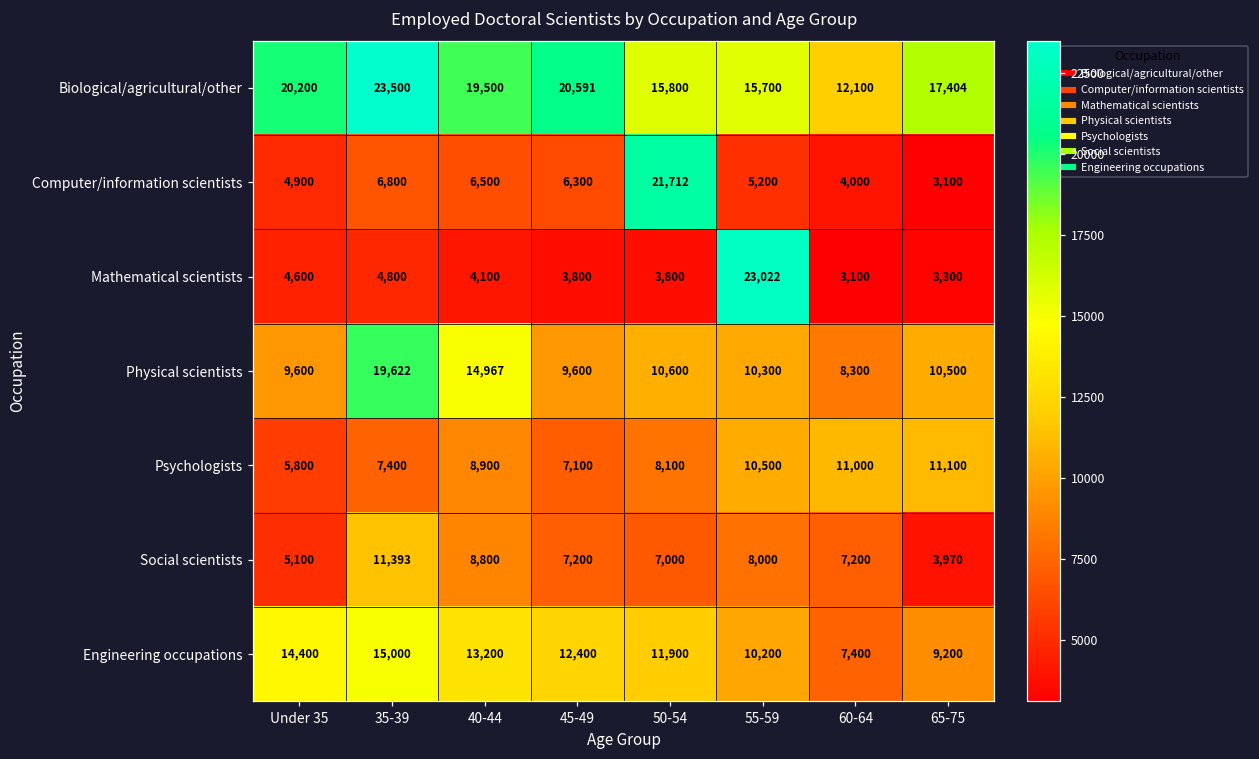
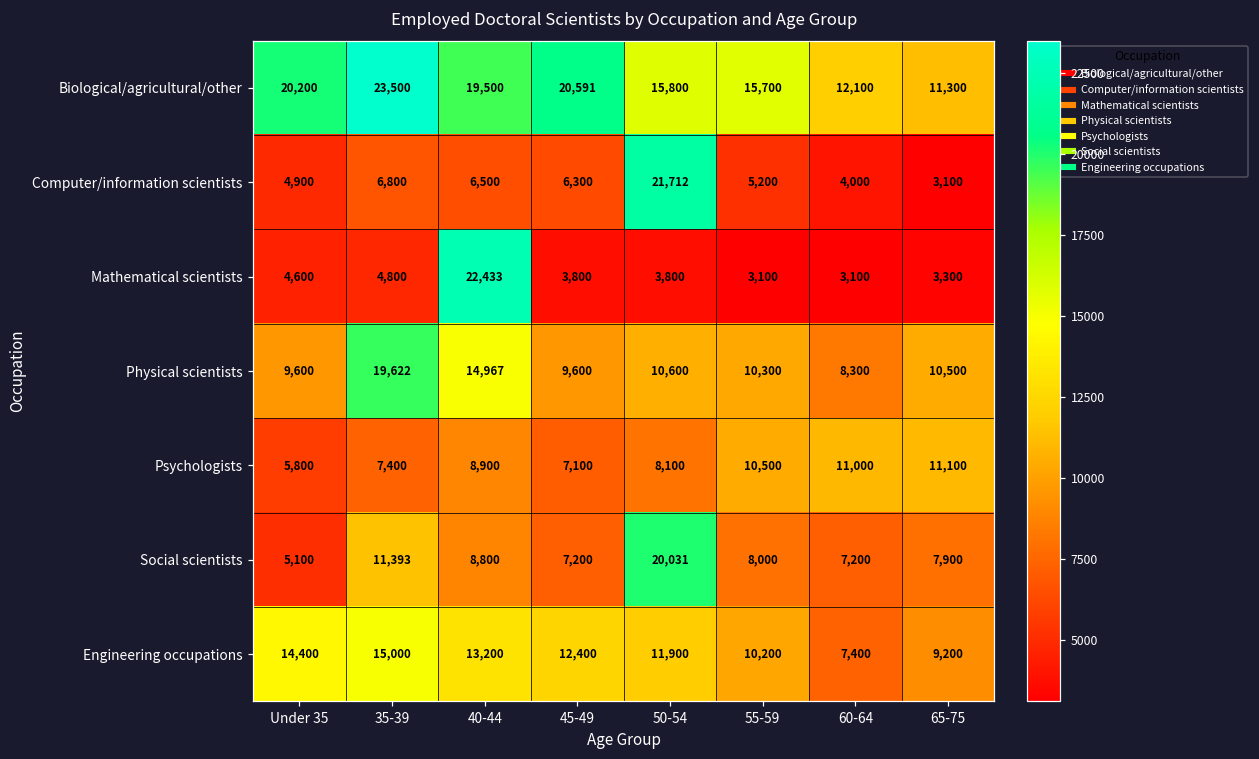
Biological/agricultural/other, 65-75: 17,404 -> 11,300
Mathematical scientists, 40-44: 4,100 -> 22,433
Mathematical scientists, 55-59: 23,022 -> 3,100
Social scientists, 50-54: 7,000 -> 20,031
Social scientists, 65-75: 3,970 -> 7,900
